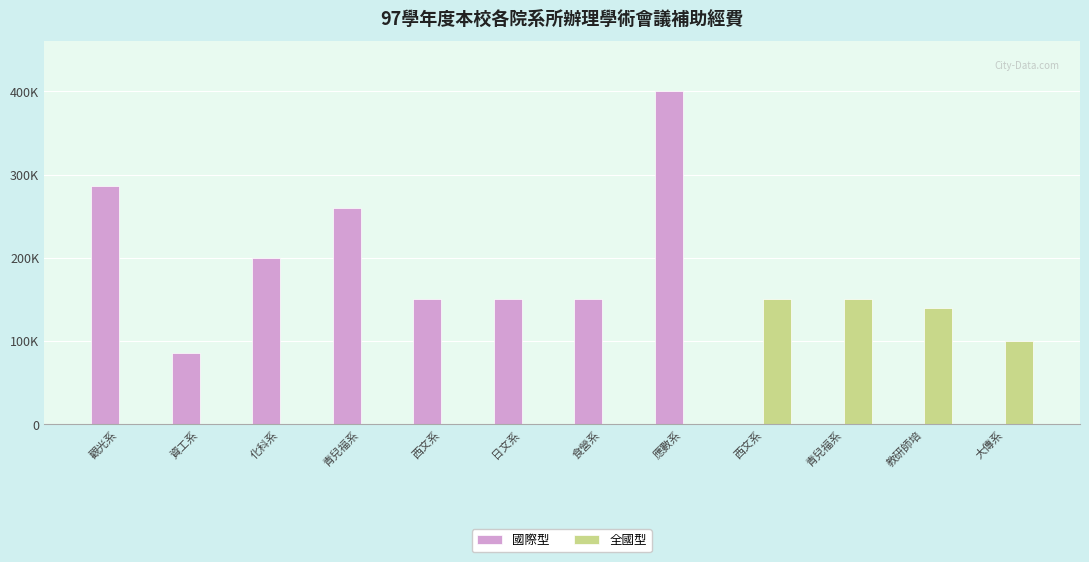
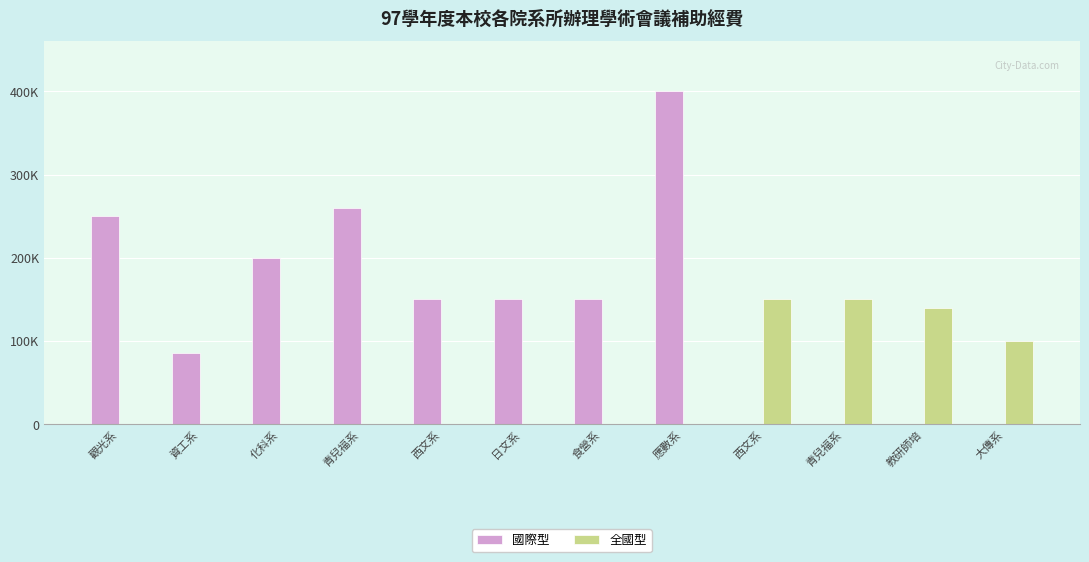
國際型, 觀光系: 290000 -> 250000
